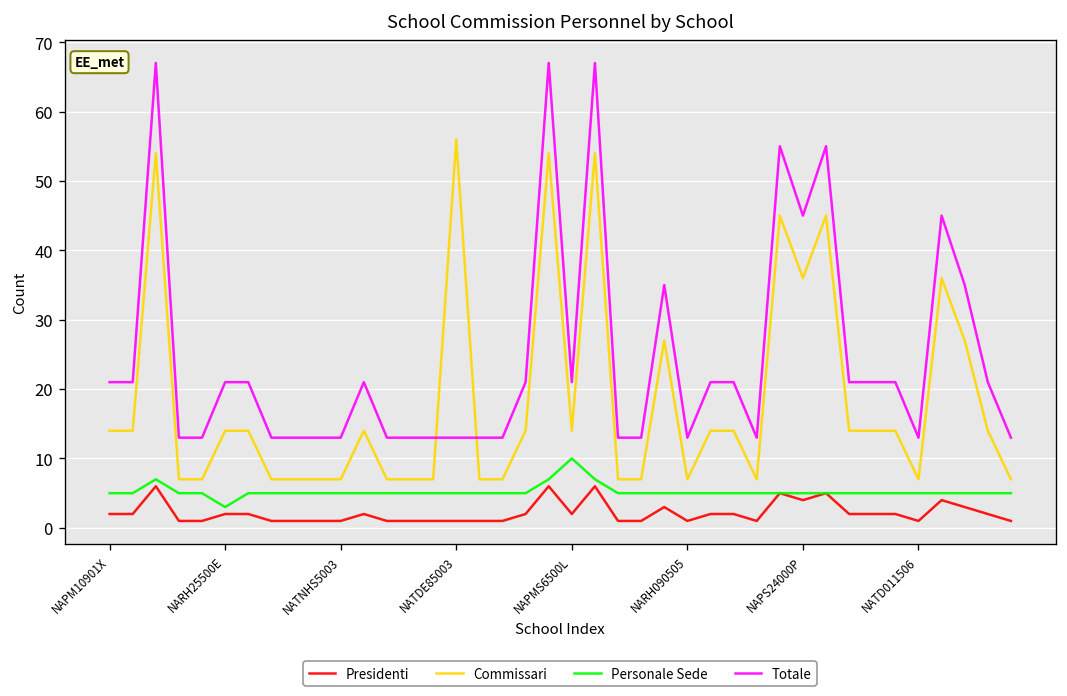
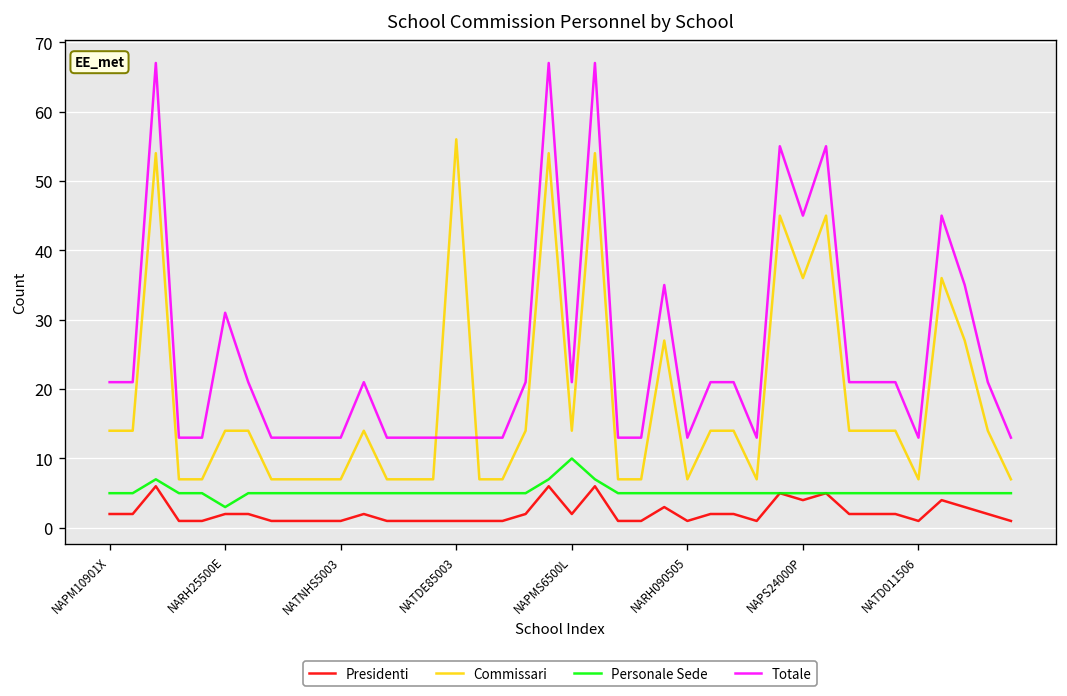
Totale, NARH25500E: 21 -> 31
